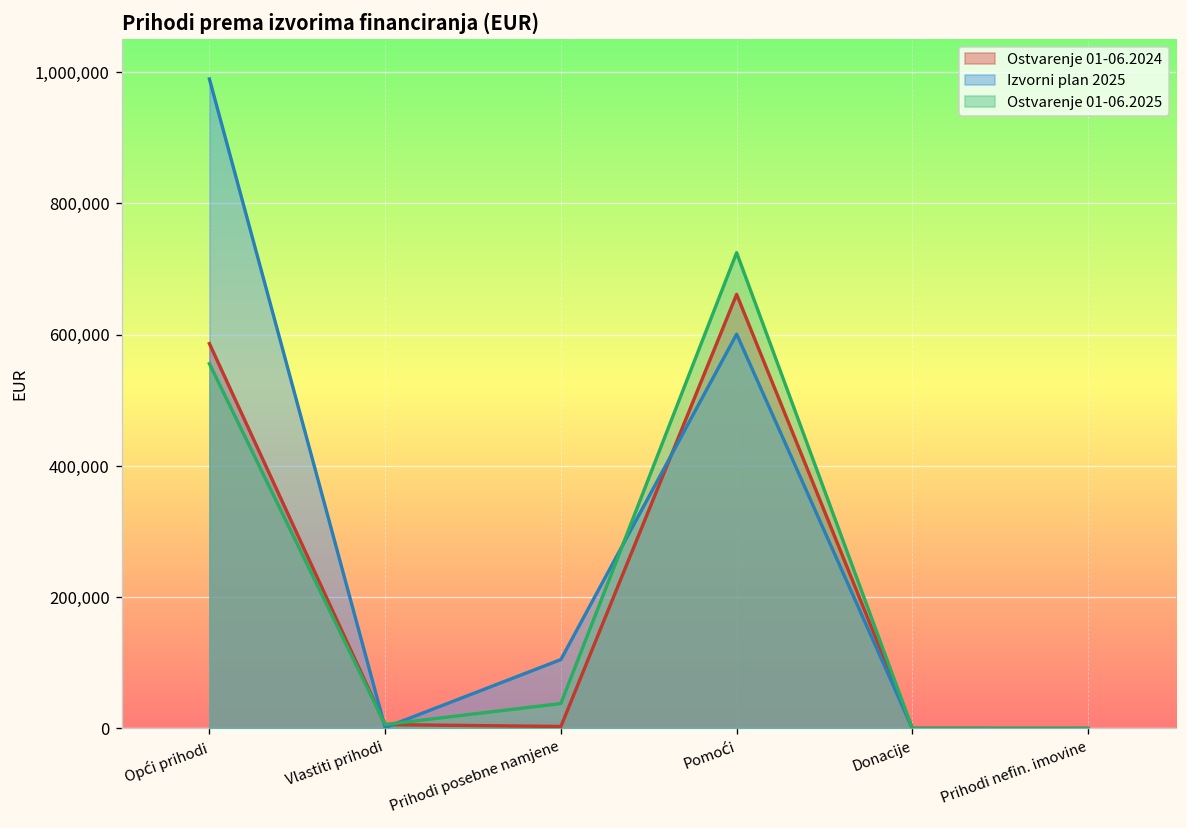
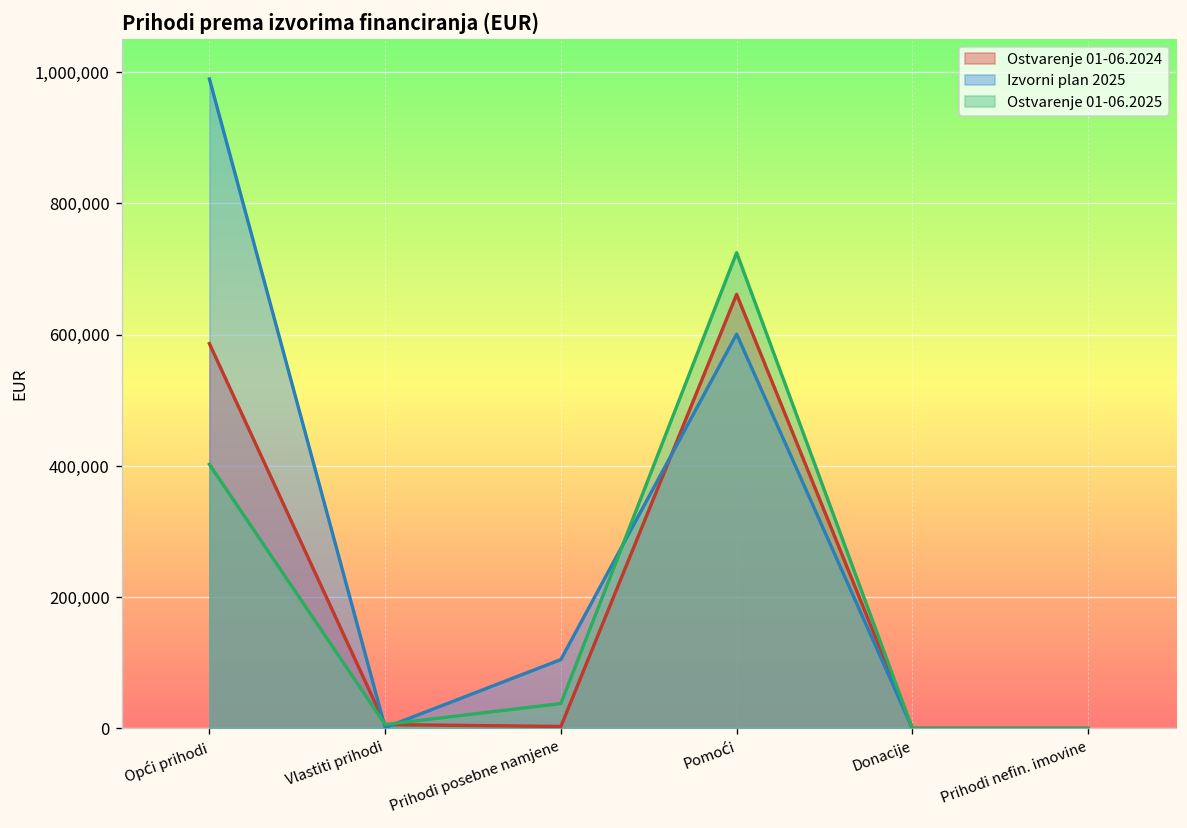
Ostvarenje 01-06.2025, Opći prihodi: 560,000 -> 400,000
